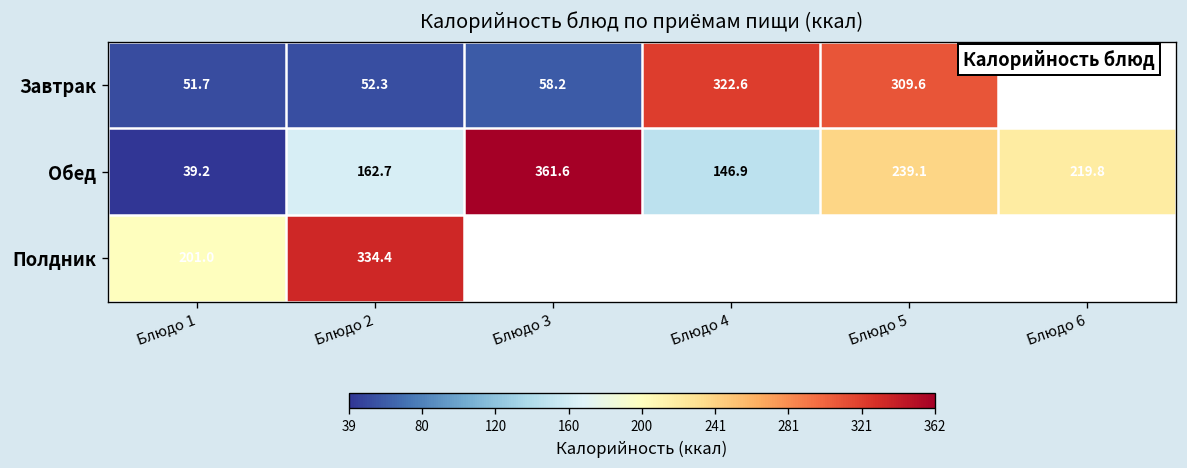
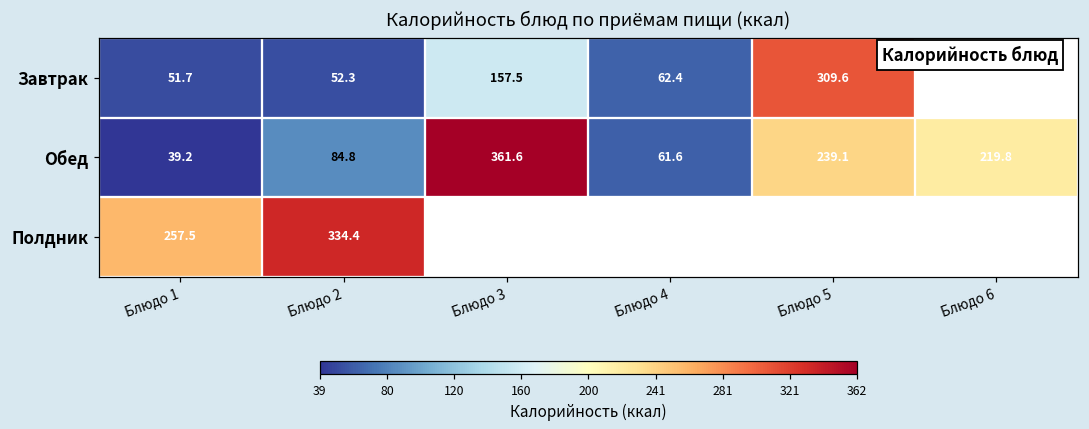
Завтрак, Блюдо 3: 58.2 -> 157.5
Завтрак, Блюдо 4: 322.6 -> 62.4
Обед, Блюдо 2: 162.7 -> 84.8
Обед, Блюдо 4: 146.9 -> 61.6
Полдник, Блюдо 1: 201.0 -> 257.5
